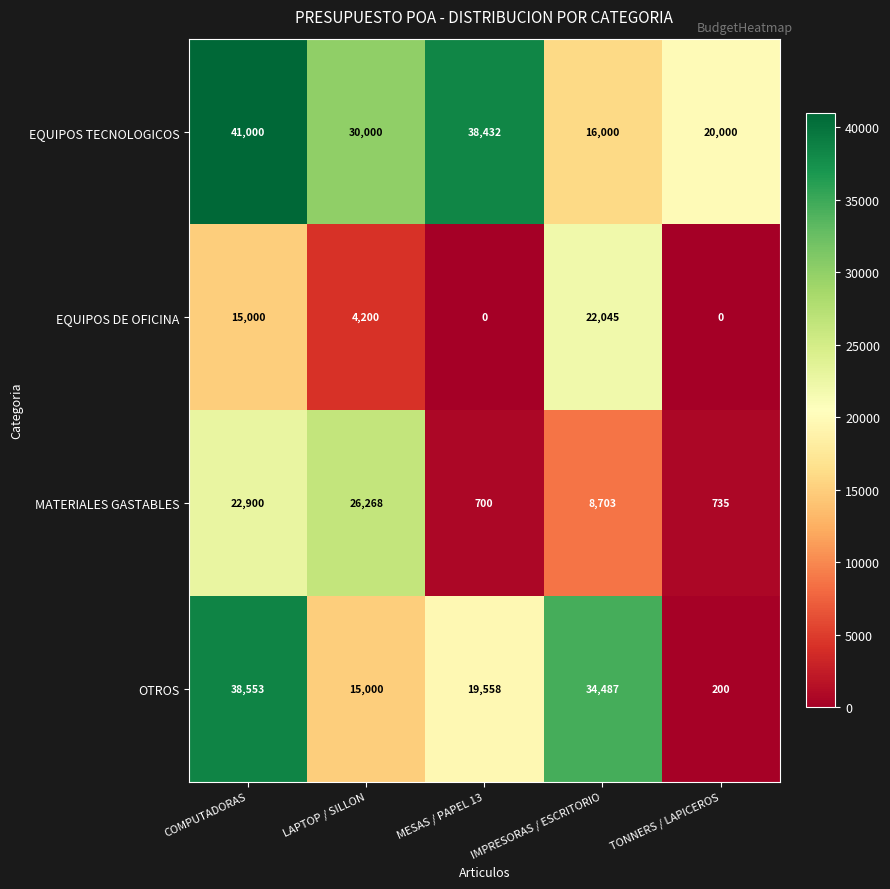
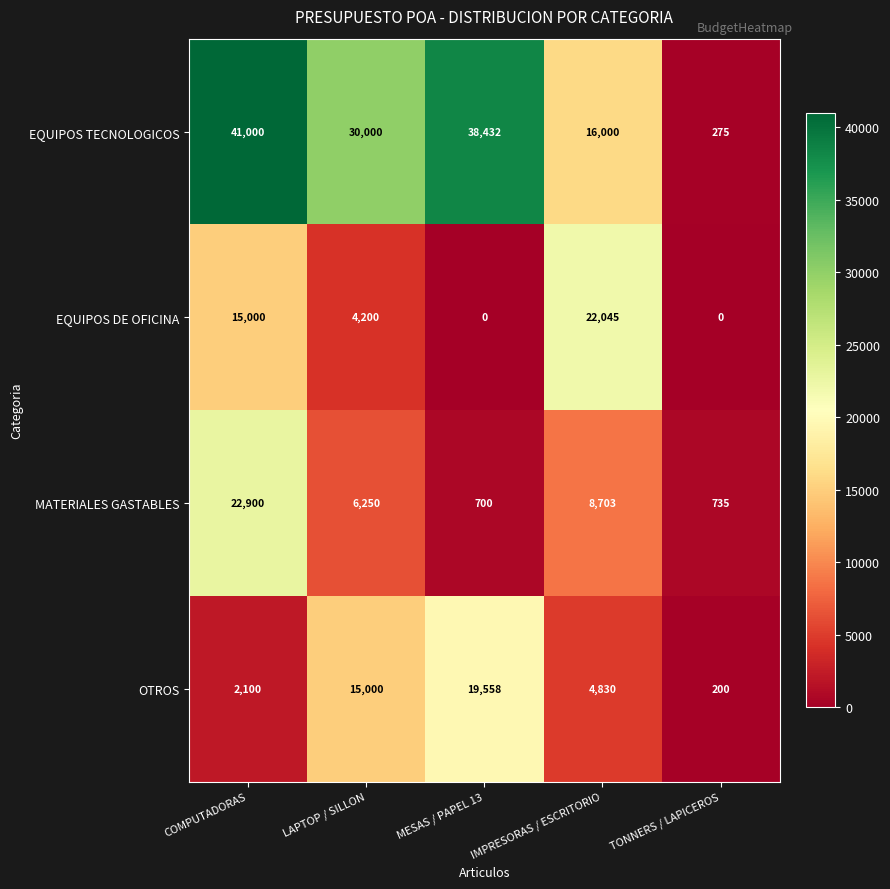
EQUIPOS TECNOLOGICOS, TONNERS / LAPICEROS: 20,000 -> 275
MATERIALES GASTABLES, LAPTOP / SILLON: 26,268 -> 6,250
OTROS, COMPUTADORAS: 38,553 -> 2,100
OTROS, IMPRESORAS / ESCRITORIO: 34,487 -> 4,830
